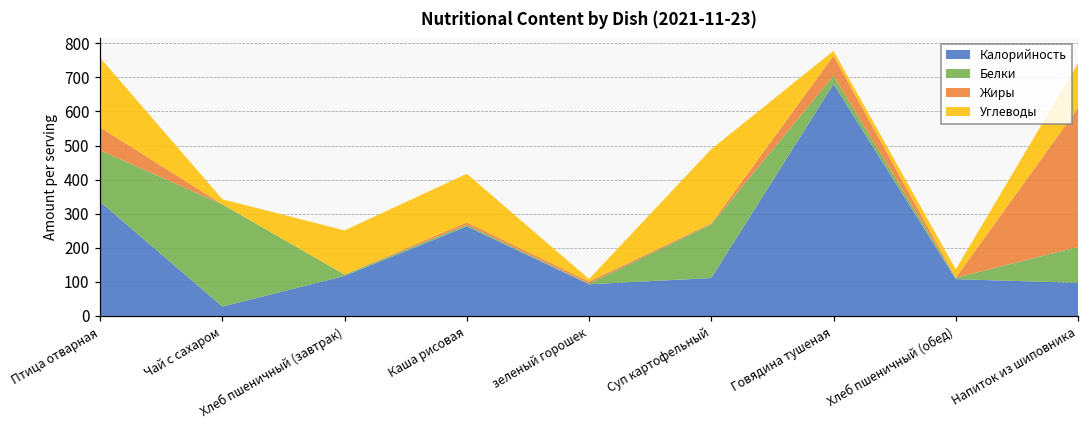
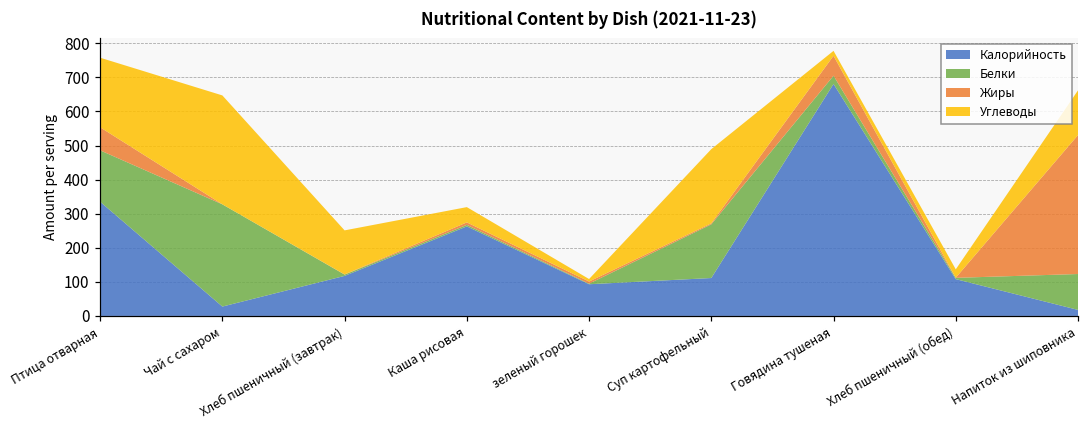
Углеводы, Чай с сахаром: 20 -> 320
Углеводы, Каша рисовая: 140 -> 40
Калорийность, Напиток из шиповника: 100 -> 20
